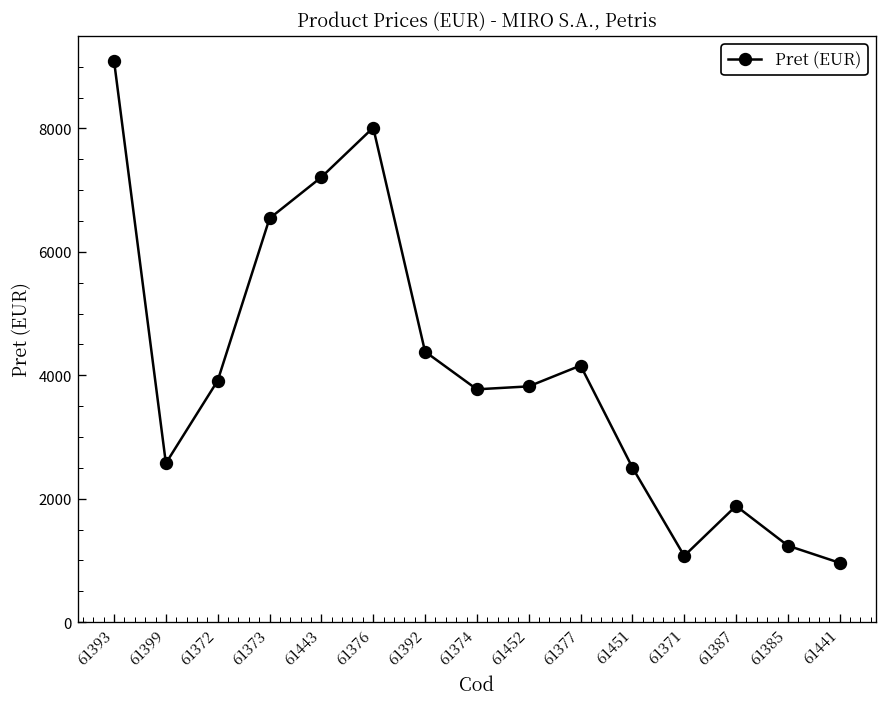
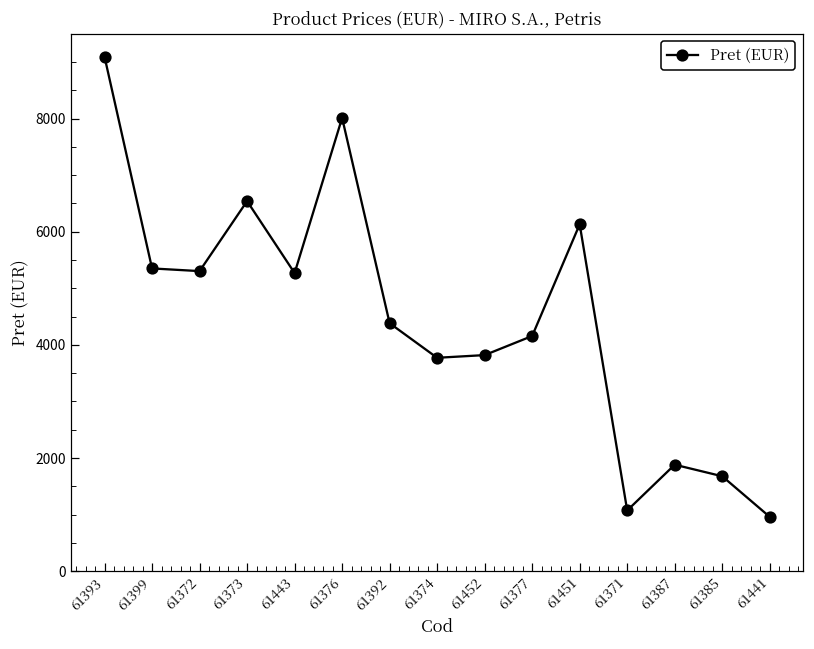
61399: 2600 -> 5400
61372: 3900 -> 5300
61443: 7200 -> 5300
61451: 2500 -> 6100
61385: 1200 -> 1700
